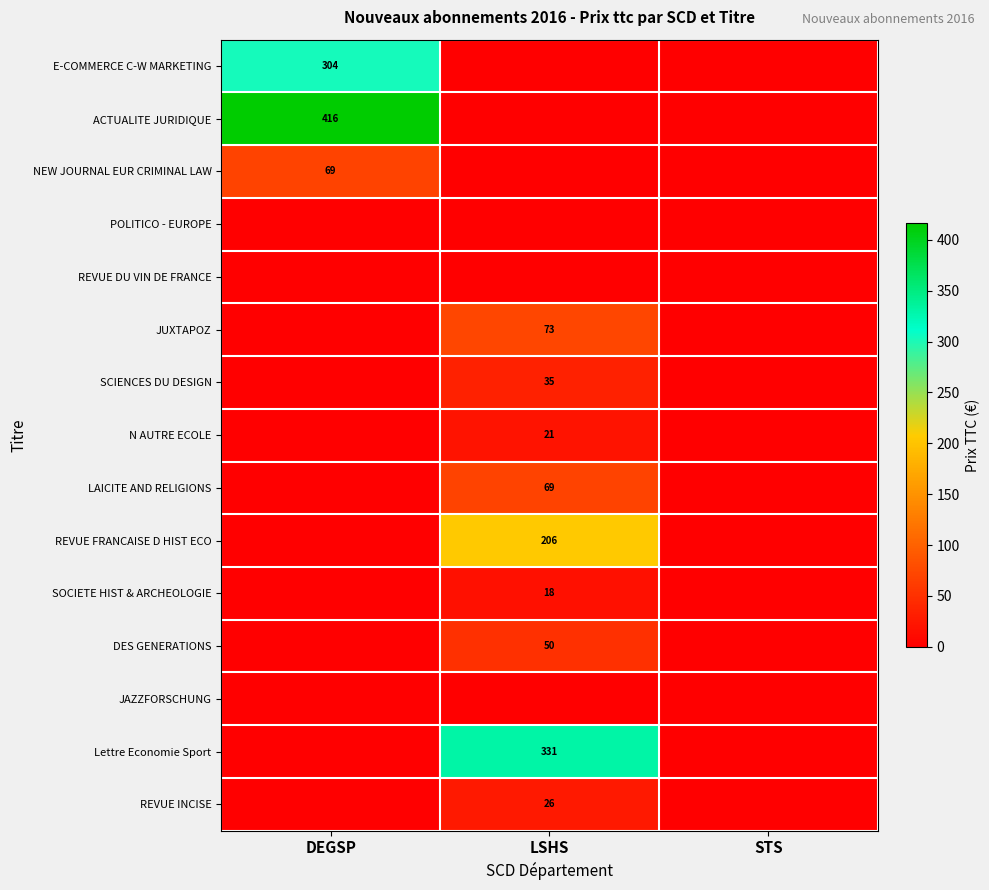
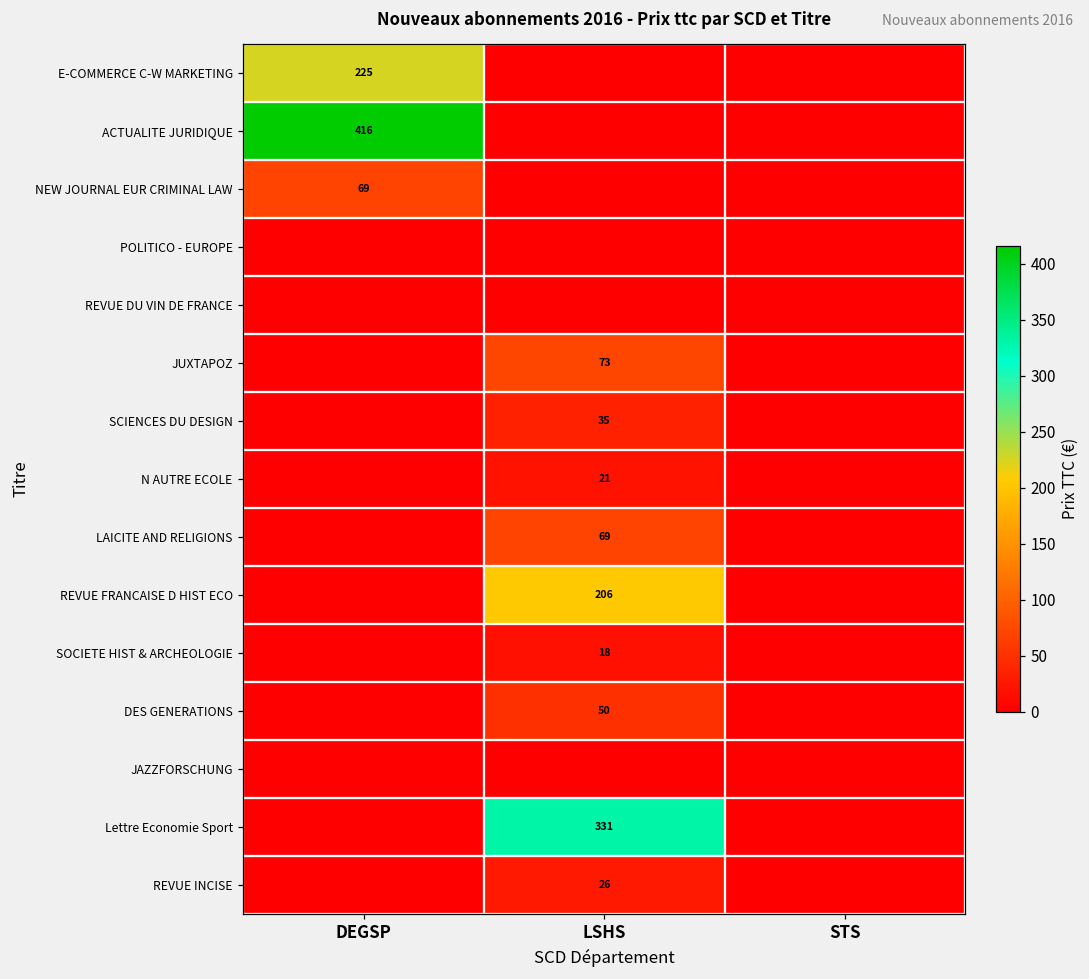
E-COMMERCE C-W MARKETING, DEGSP: 304 -> 225
